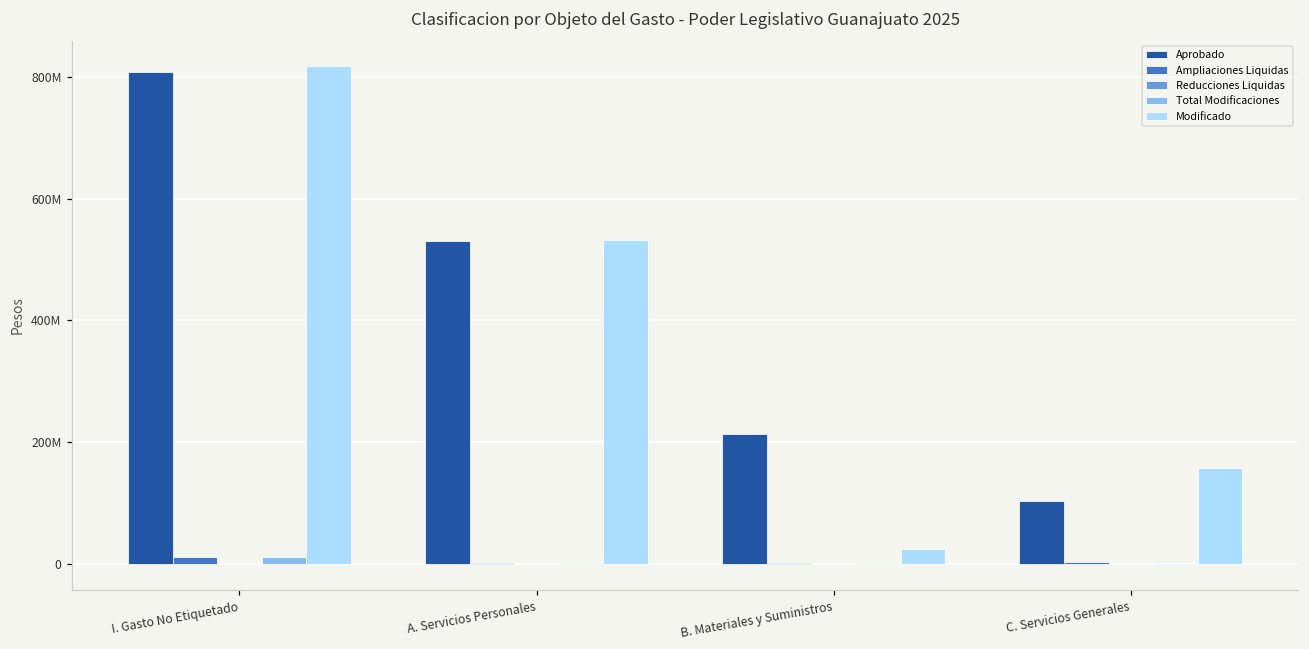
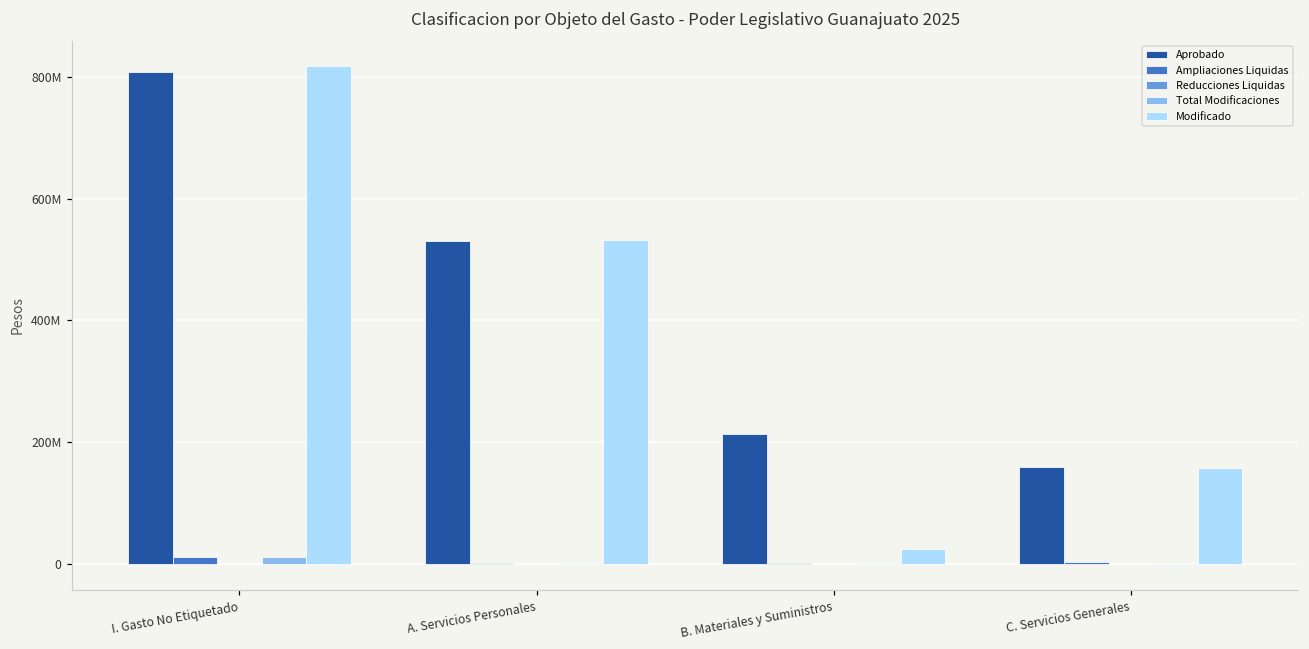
Aprobado, C. Servicios Generales: 100000000 -> 160000000
